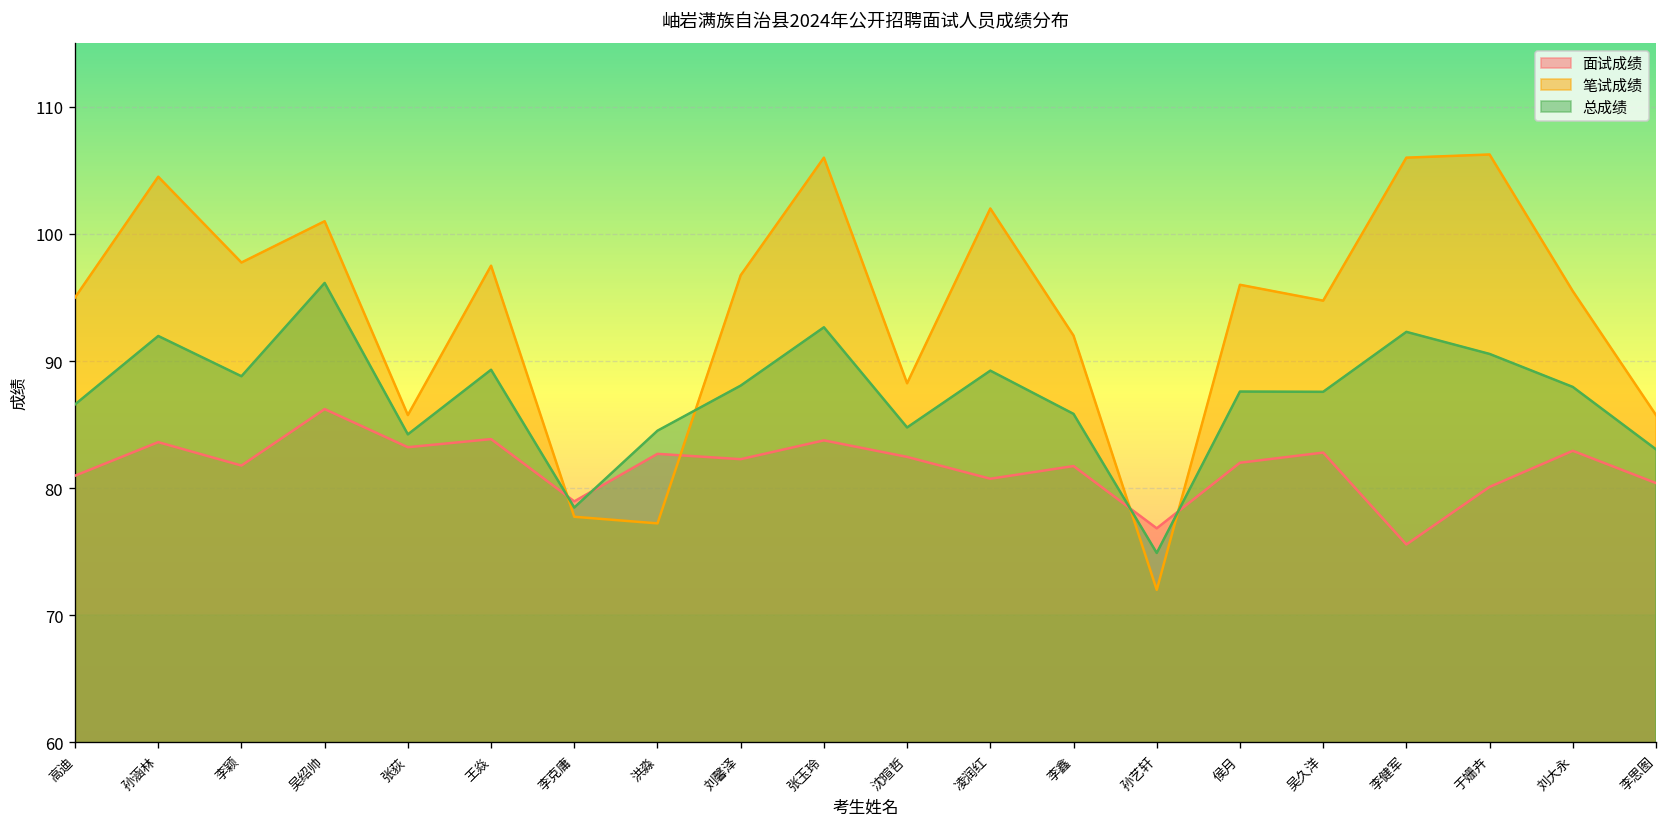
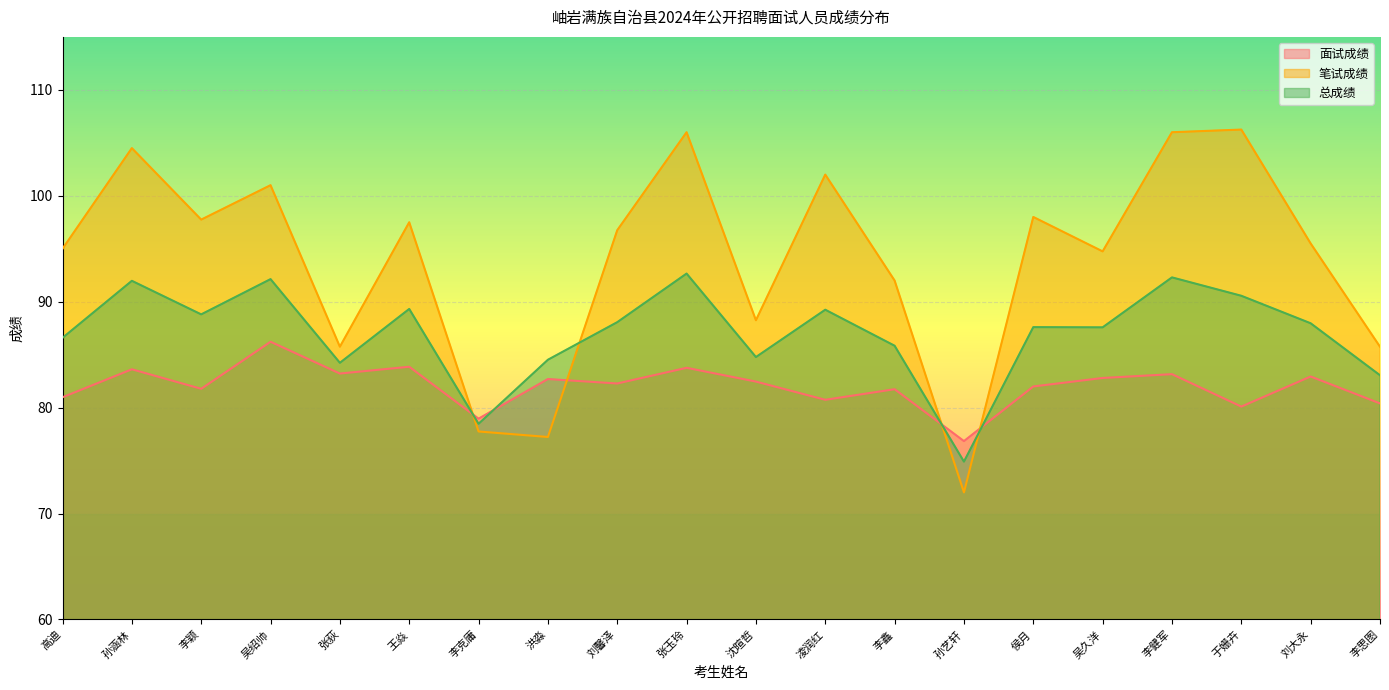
总成绩, 吴绍帅: 96.1 -> 92.1
笔试成绩, 侯月: 96 -> 98
面试成绩, 李健军: 75.6 -> 83.2
